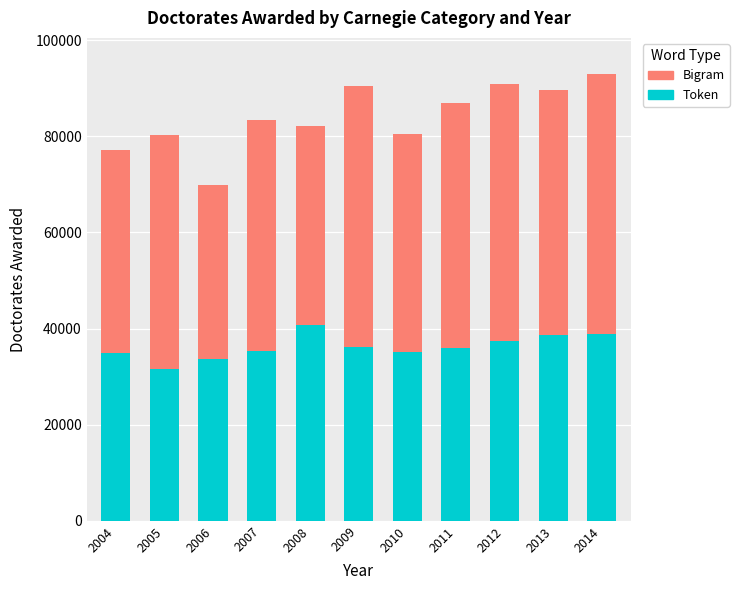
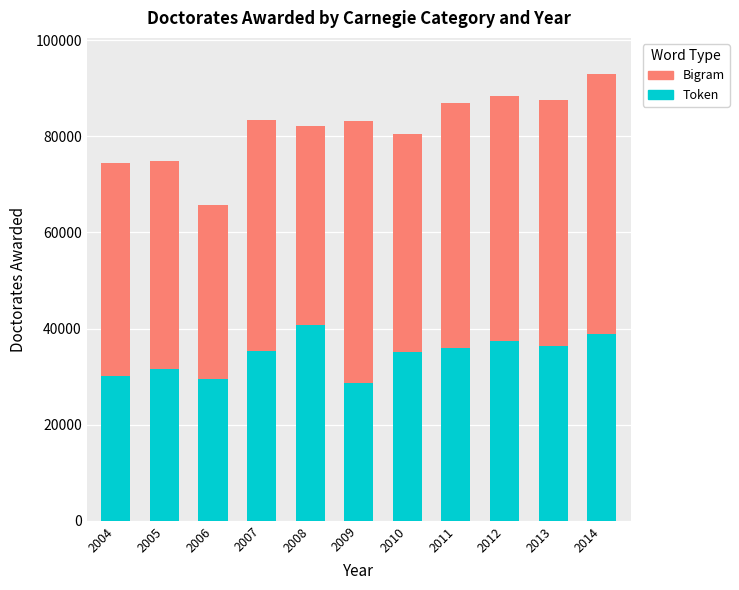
Token, 2004: 35000 -> 30000
Bigram, 2004: 42000 -> 44000
Bigram, 2005: 49000 -> 43000
Token, 2006: 34000 -> 29000
Token, 2009: 36000 -> 29000
Bigram, 2012: 53000 -> 51000
Token, 2013: 39000 -> 36000
